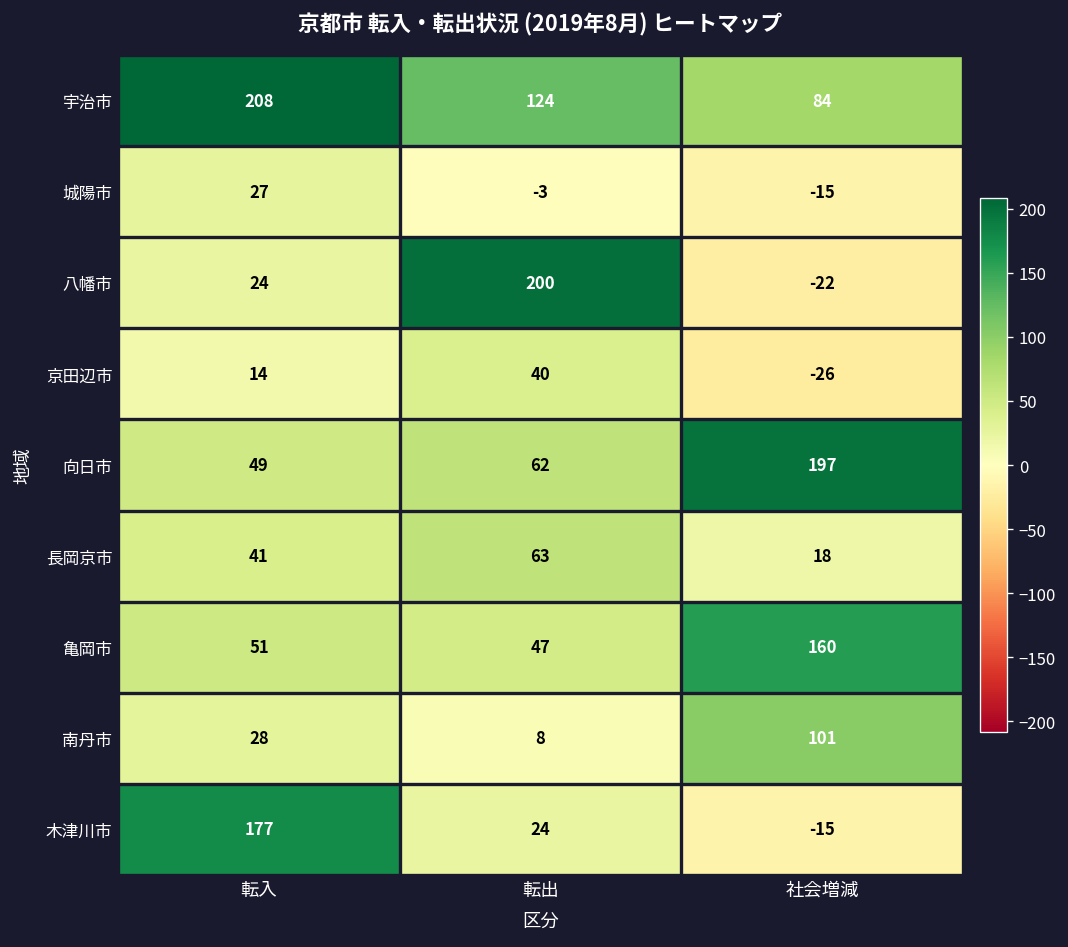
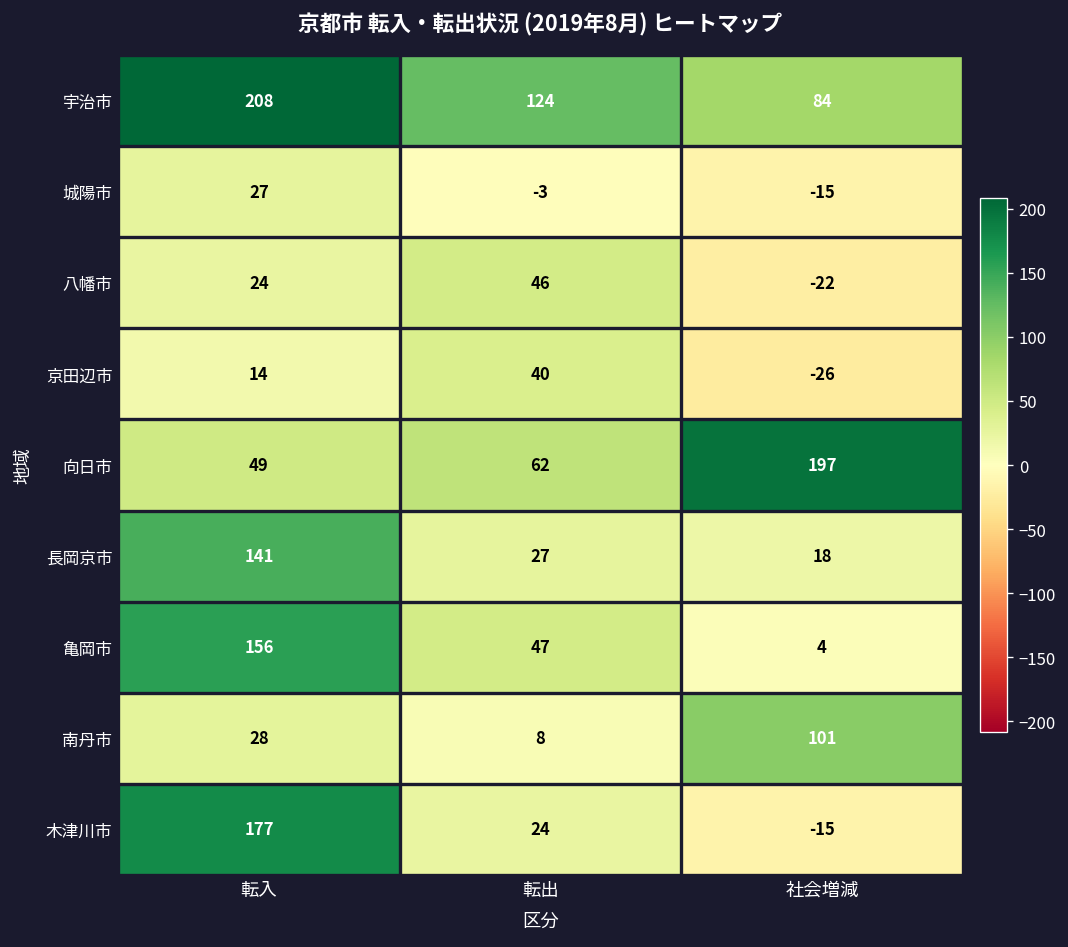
八幡市, 転出: 200 -> 46
長岡京市, 転入: 41 -> 141
長岡京市, 転出: 63 -> 27
亀岡市, 転入: 51 -> 156
亀岡市, 社会増減: 160 -> 4
